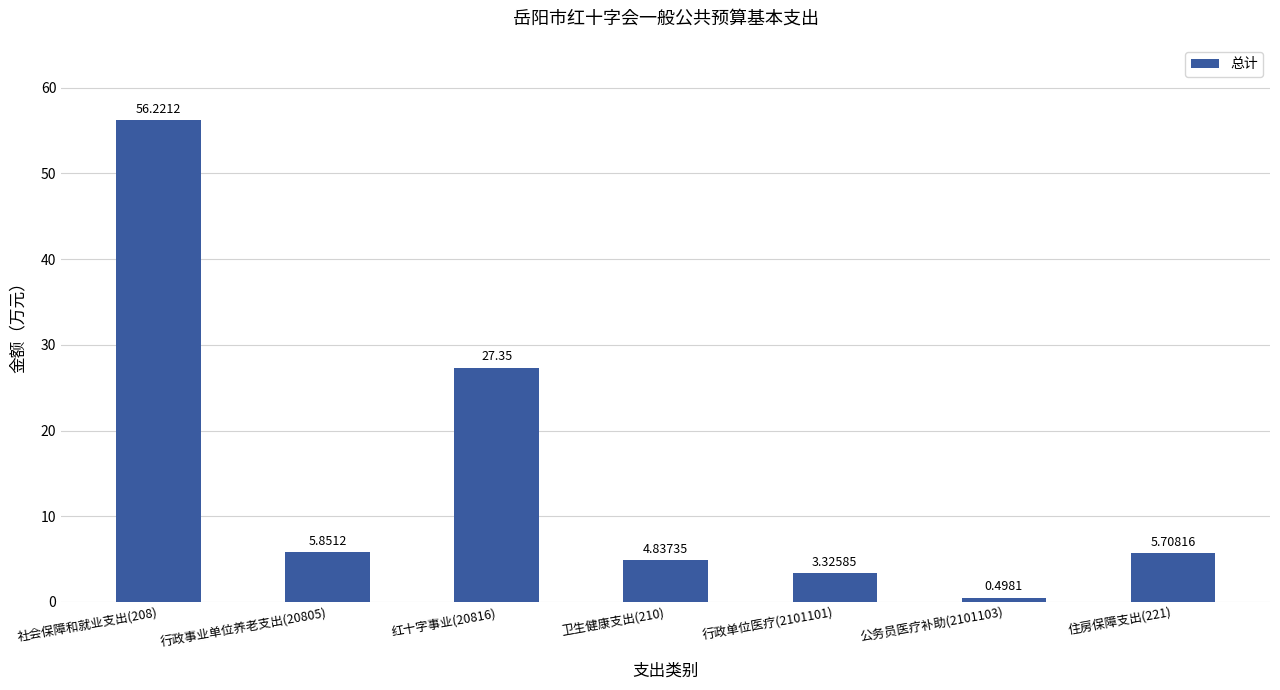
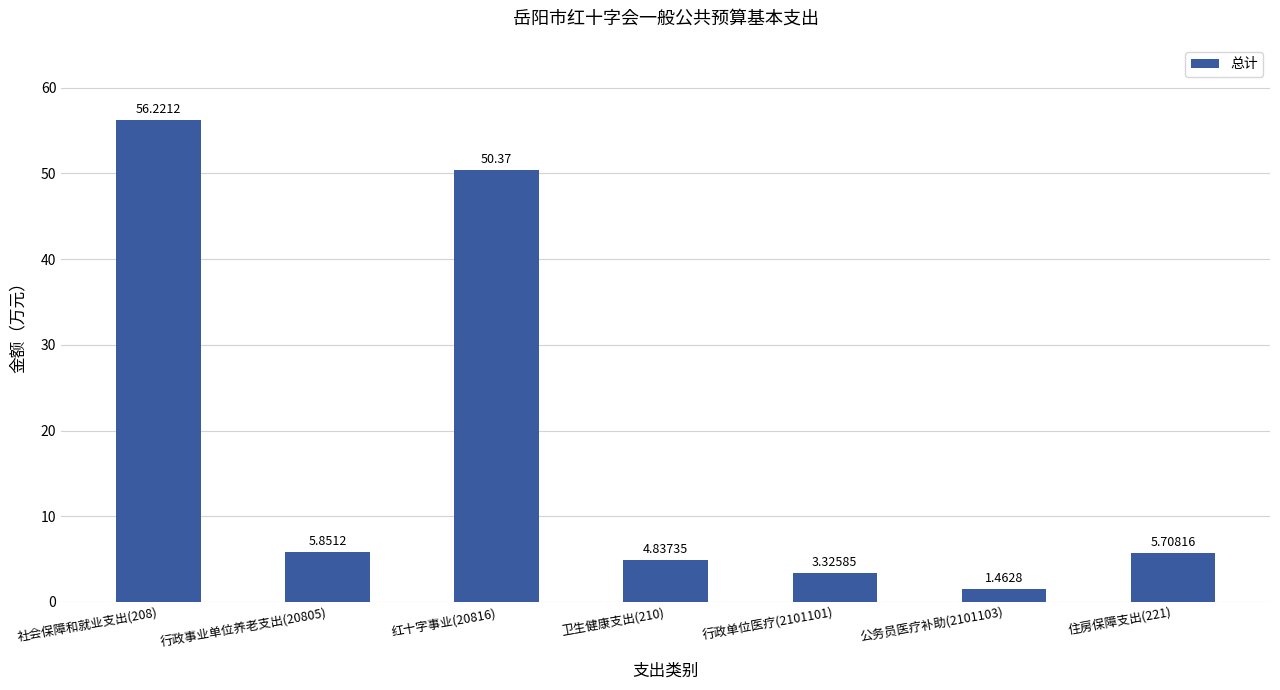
红十字事业(20816): 27.35 -> 50.37
公务员医疗补助(2101103): 0.4981 -> 1.4628
